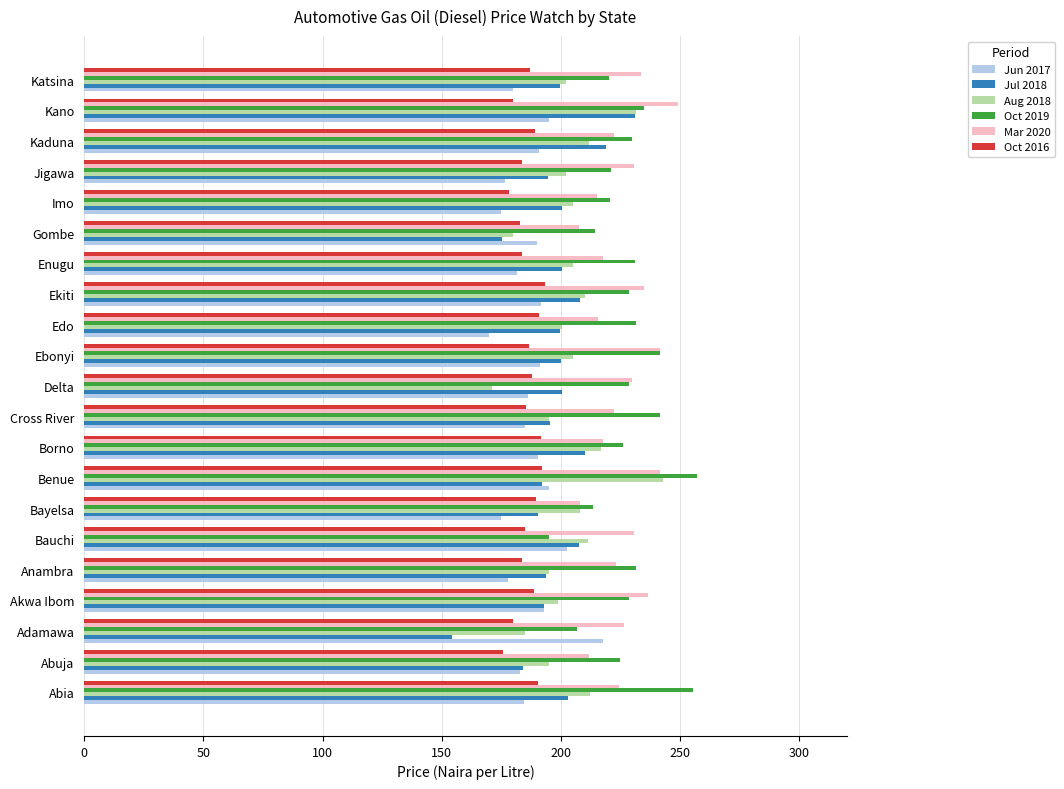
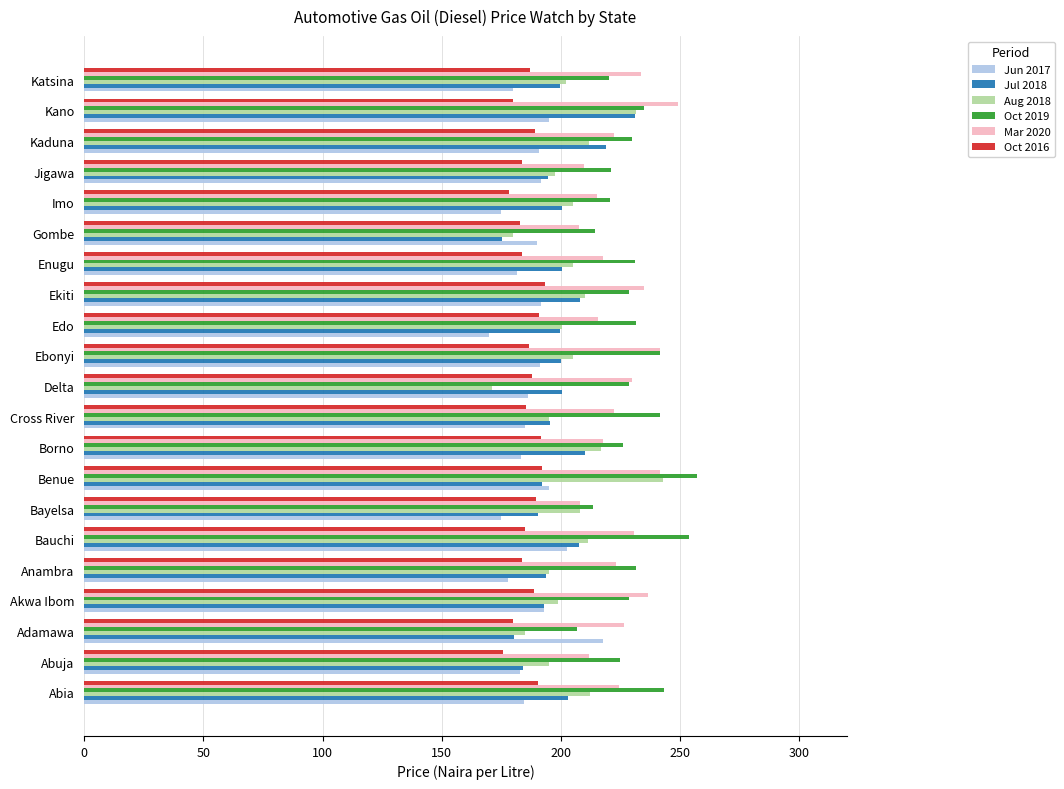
Mar 2020, Jigawa: 231 -> 210
Aug 2018, Jigawa: 202 -> 197
Jun 2017, Jigawa: 176 -> 192
Jun 2017, Borno: 190 -> 183
Oct 2019, Bauchi: 195 -> 254
Jul 2018, Adamawa: 154 -> 180
Oct 2019, Abia: 255 -> 243
